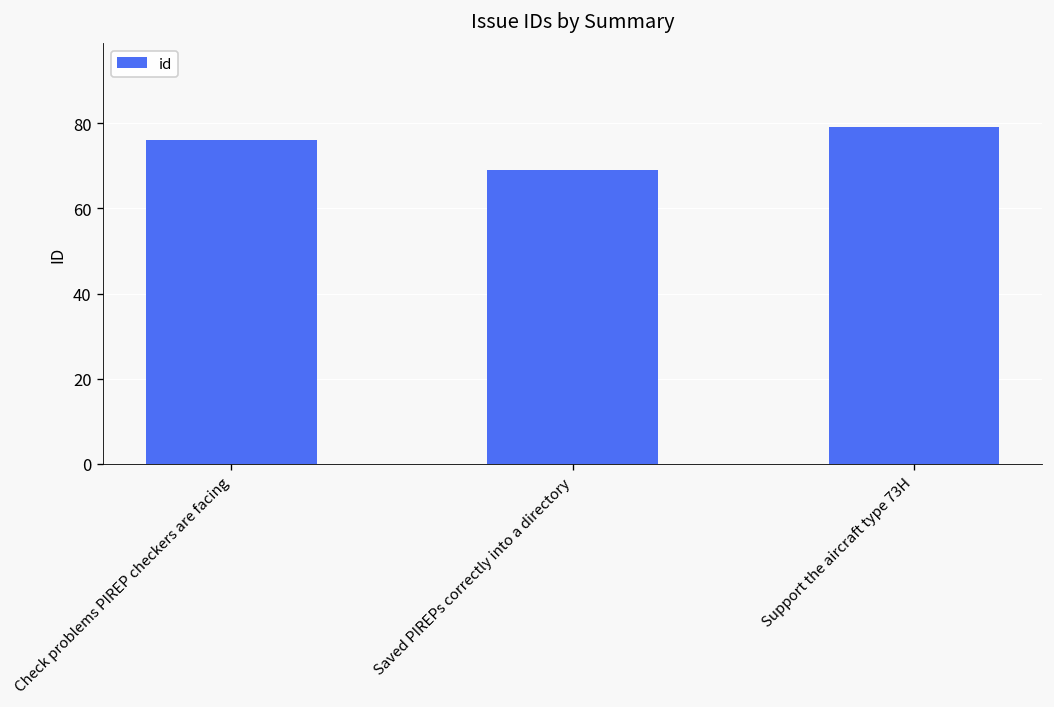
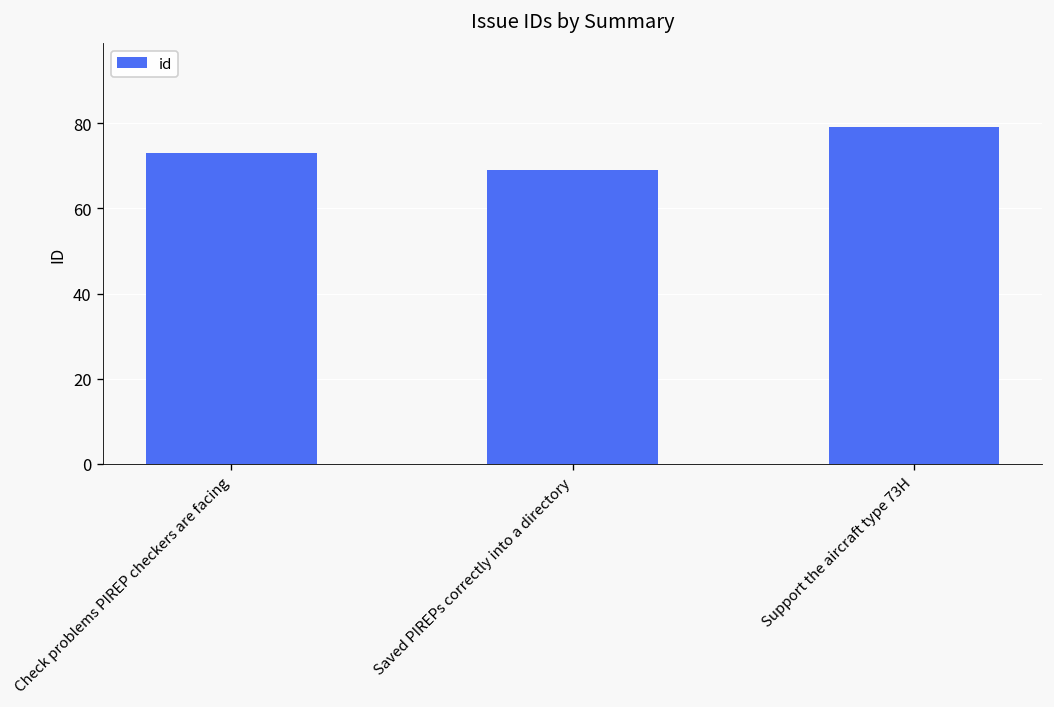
Check problems PIREP checkers are facing: 76 -> 73
